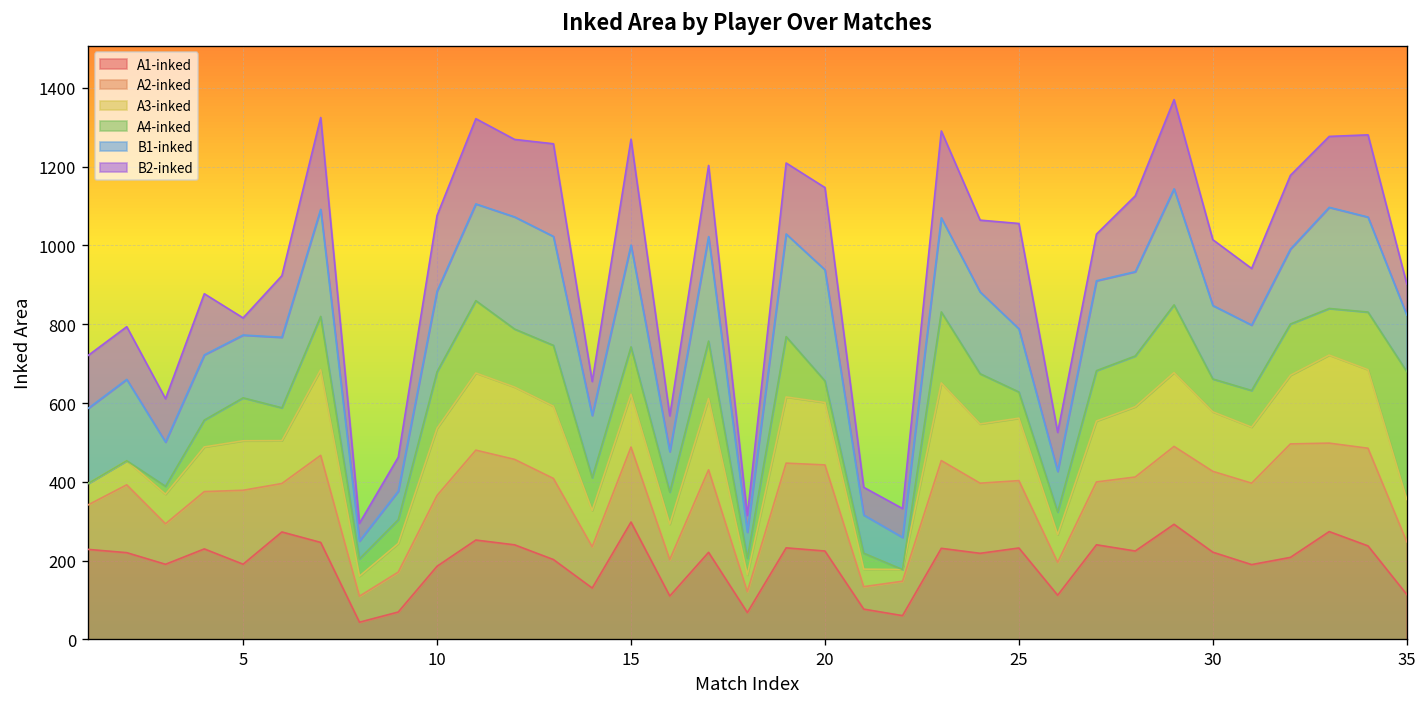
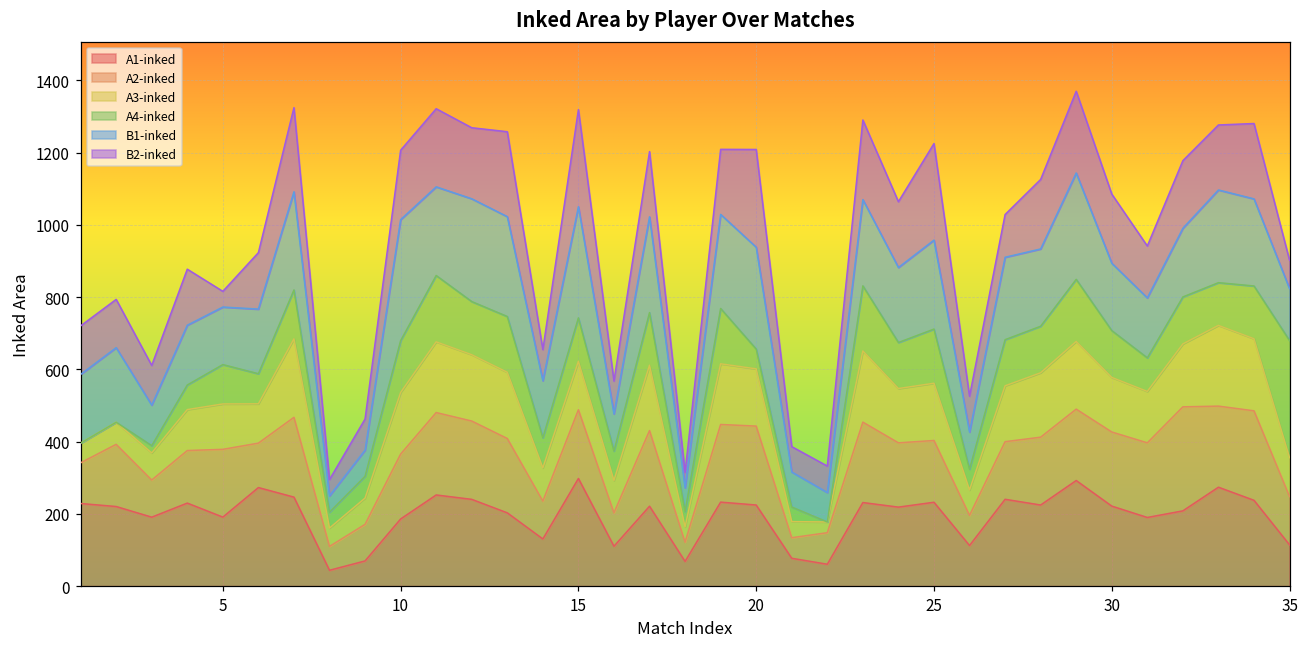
B1-inked, 10: 200 -> 340
B1-inked, 15: 260 -> 310
B2-inked, 20: 210 -> 270
A4-inked, 25: 70 -> 150
B1-inked, 25: 160 -> 250
A4-inked, 30: 80 -> 130
B2-inked, 30: 170 -> 190
